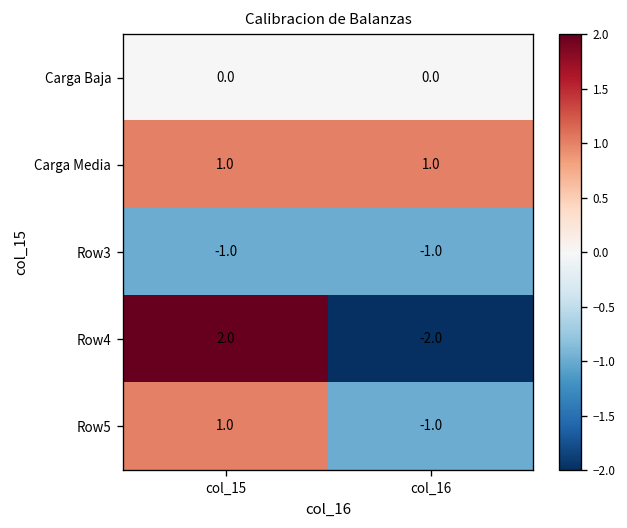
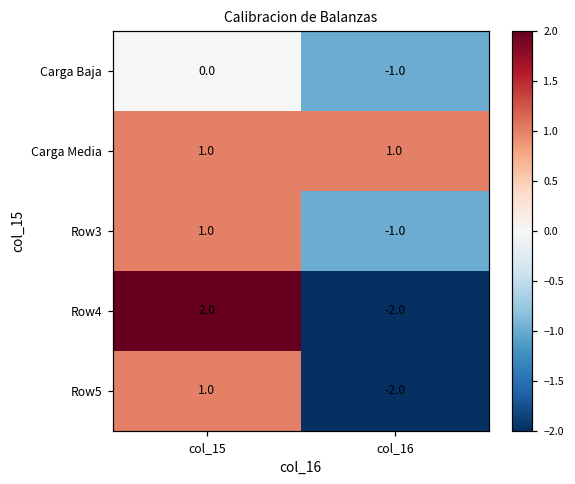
Carga Baja, col_16: 0.0 -> -1.0
Row3, col_15: -1.0 -> 1.0
Row5, col_16: -1.0 -> -2.0
